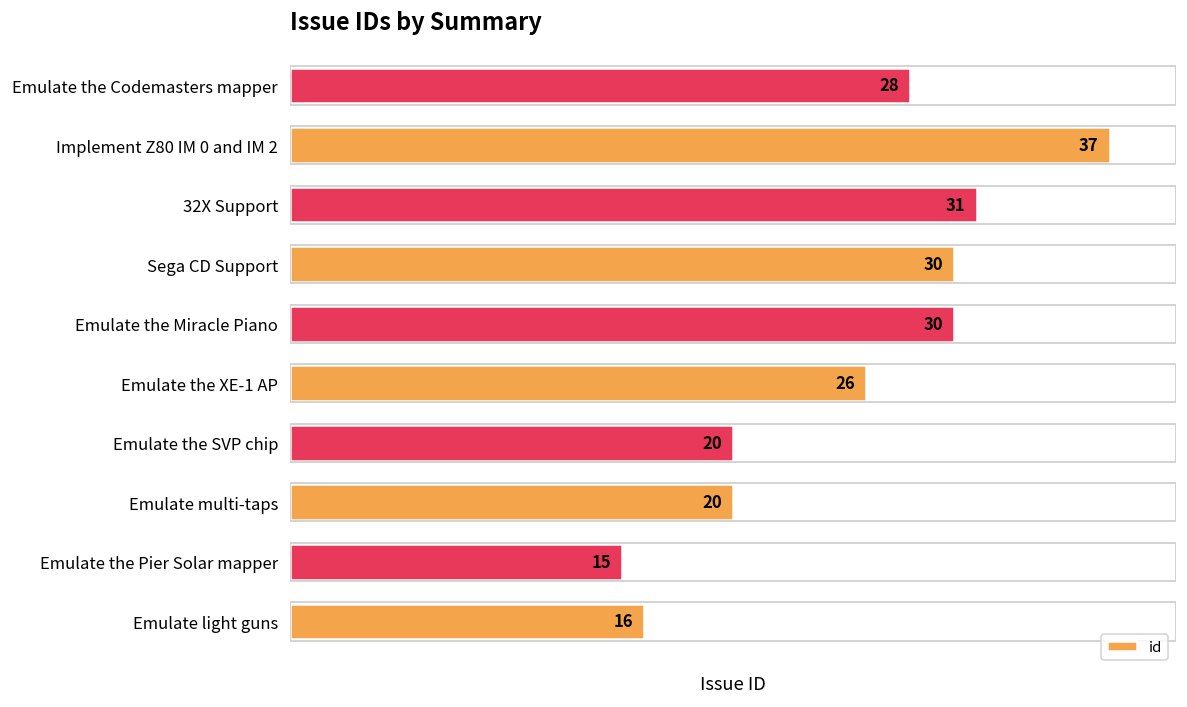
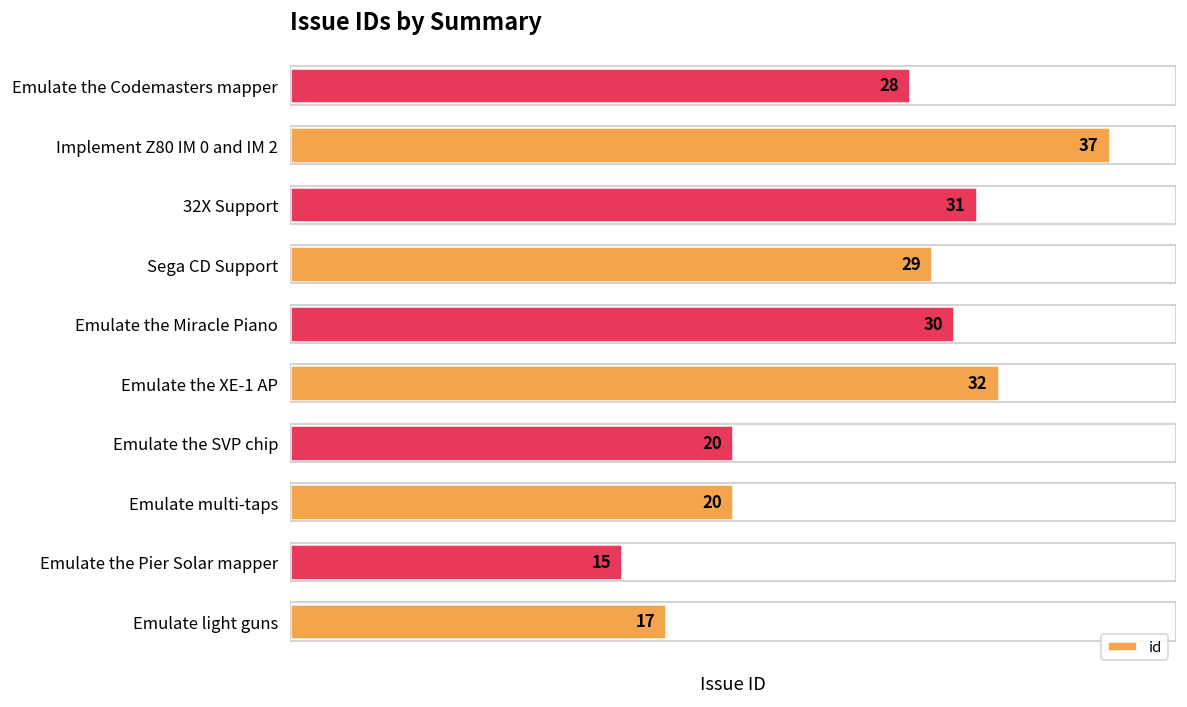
Sega CD Support: 30 -> 29
Emulate the XE-1 AP: 26 -> 32
Emulate light guns: 16 -> 17
